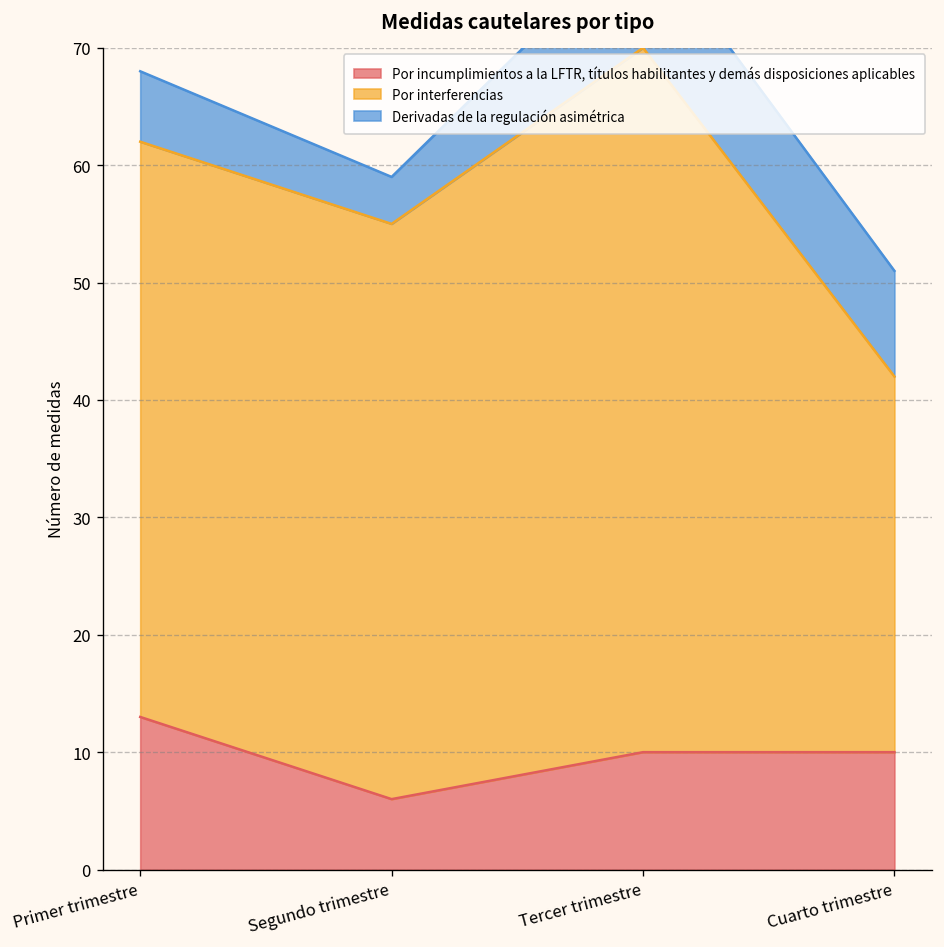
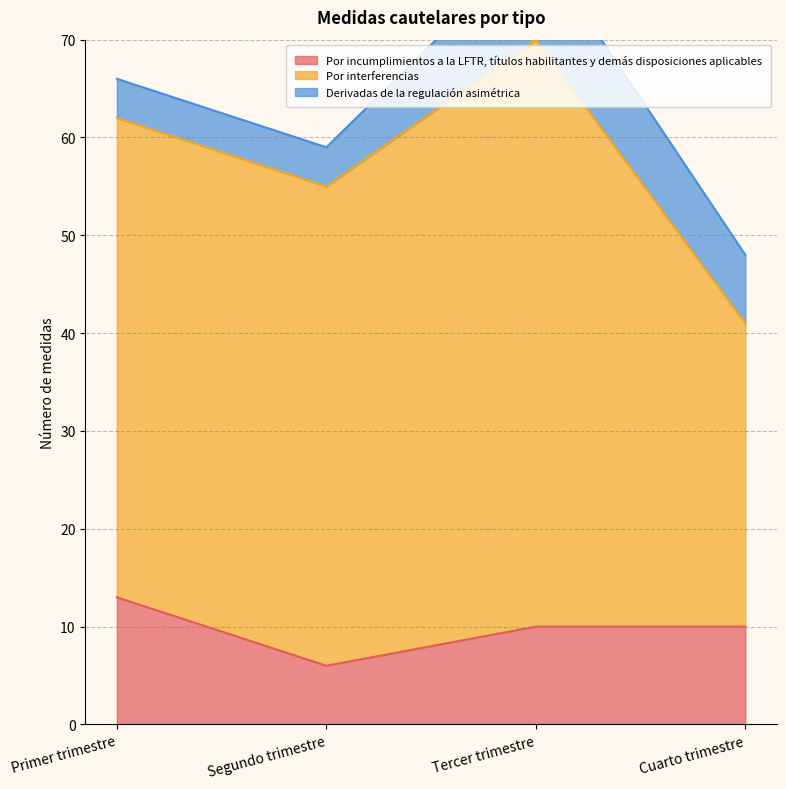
Derivadas de la regulación asimétrica, Primer trimestre: 6 -> 4
Por interferencias, Cuarto trimestre: 32 -> 31
Derivadas de la regulación asimétrica, Cuarto trimestre: 9 -> 7
